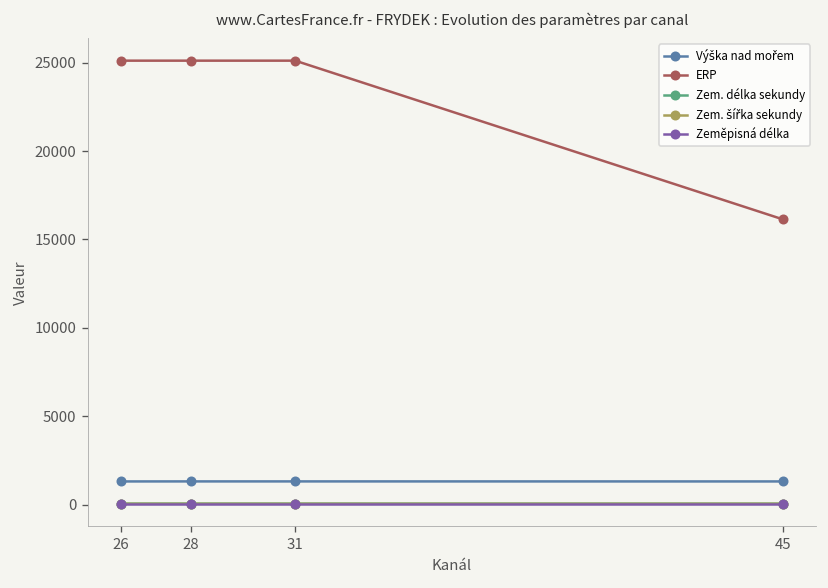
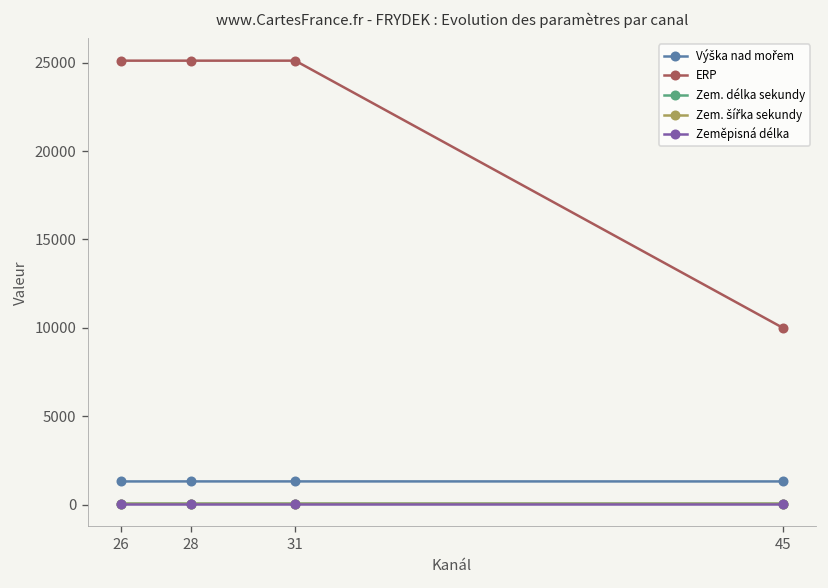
ERP, 45: 16100 -> 10000
